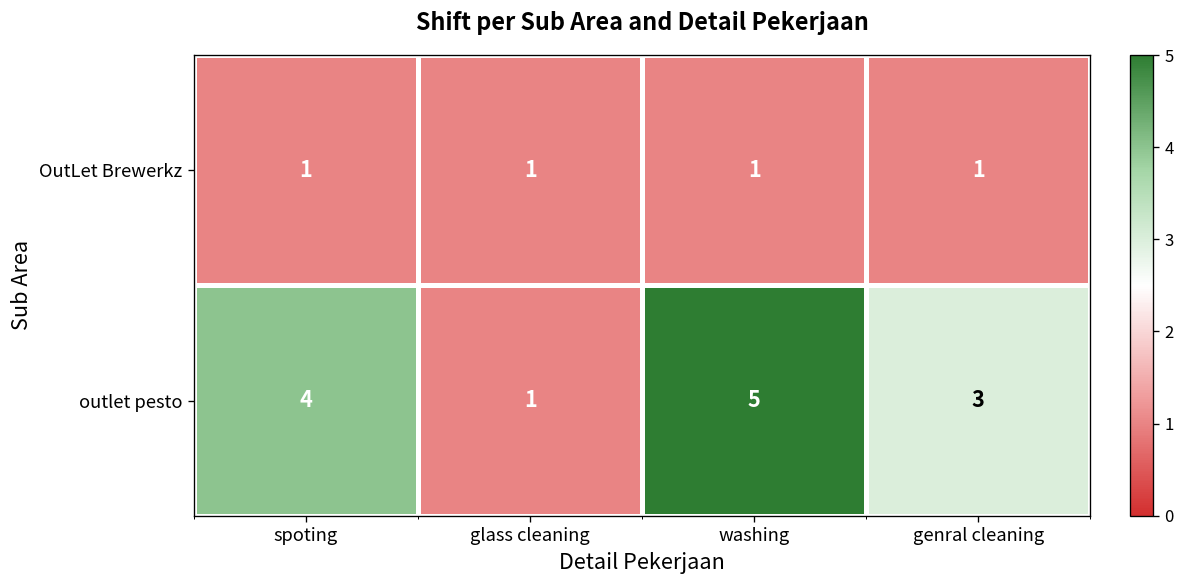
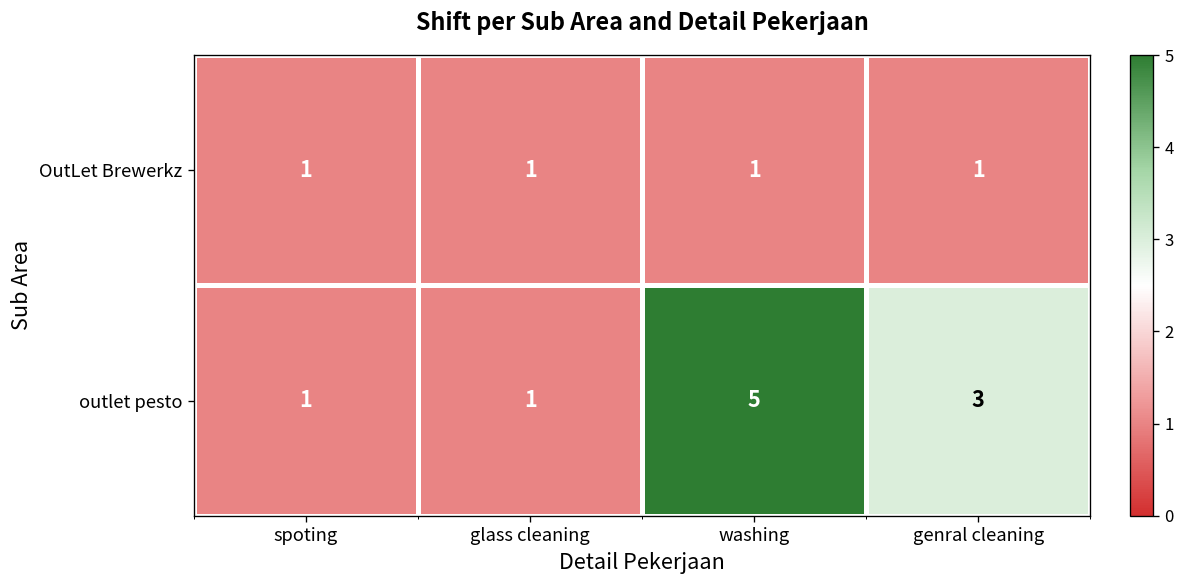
outlet pesto, spoting: 4 -> 1
